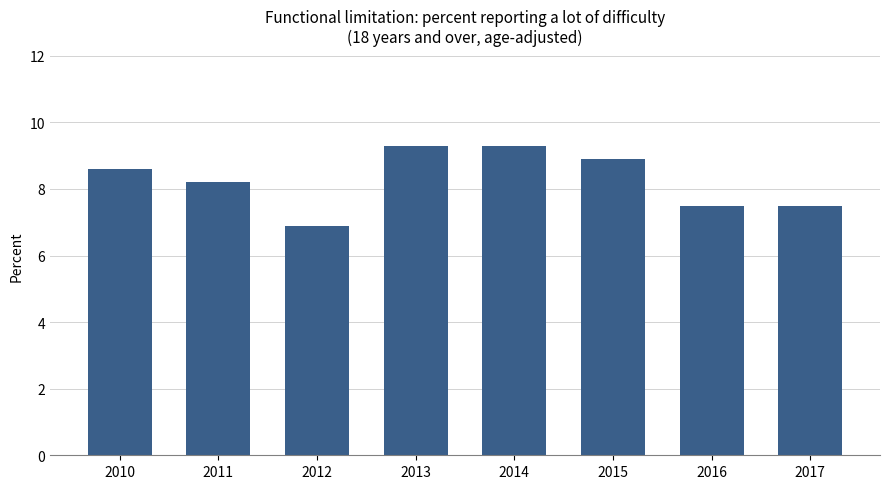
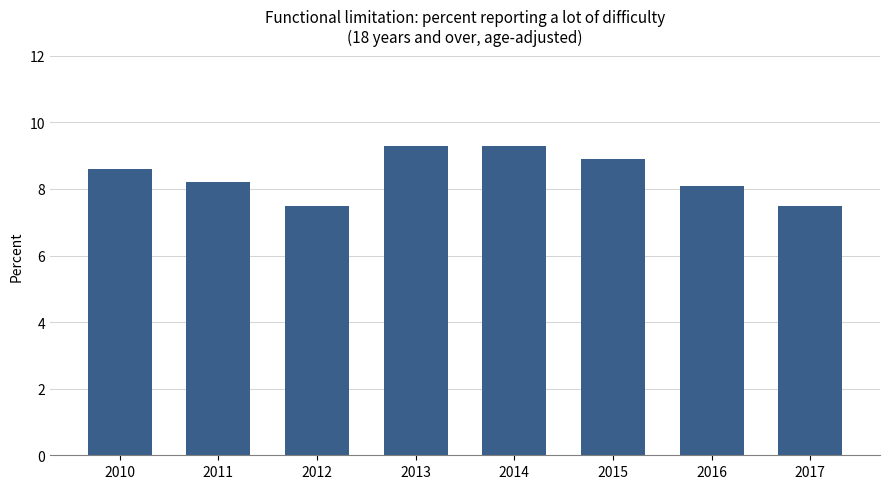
2012: 6.9 -> 7.5
2016: 7.5 -> 8.1
